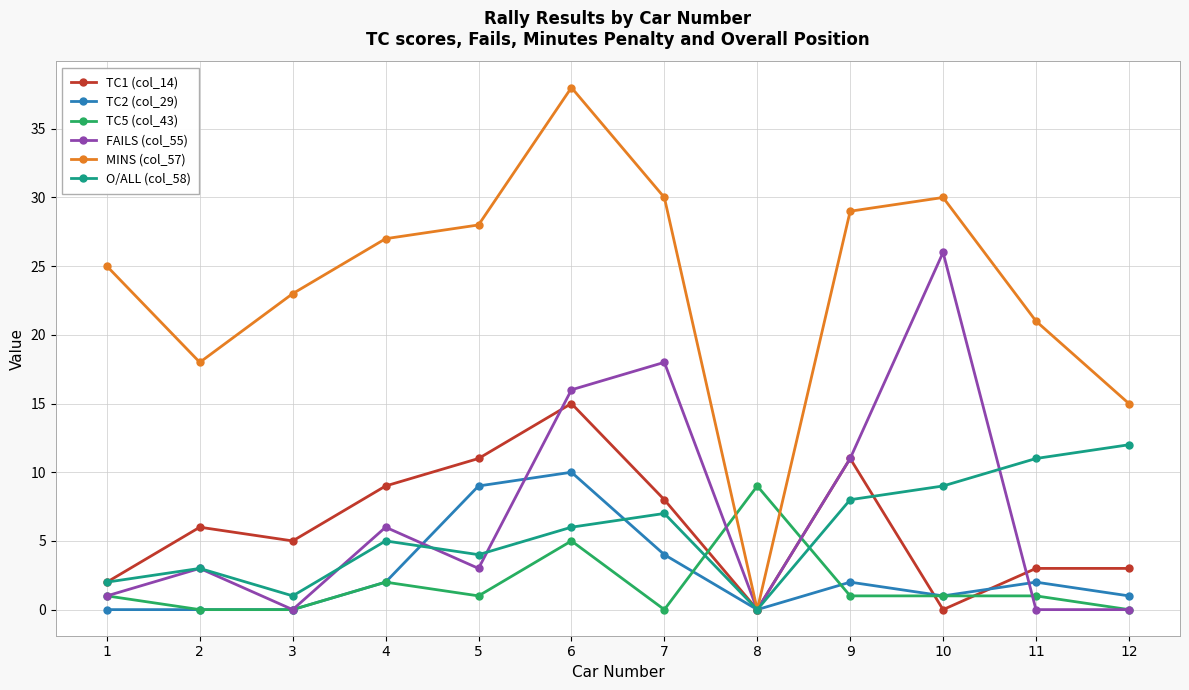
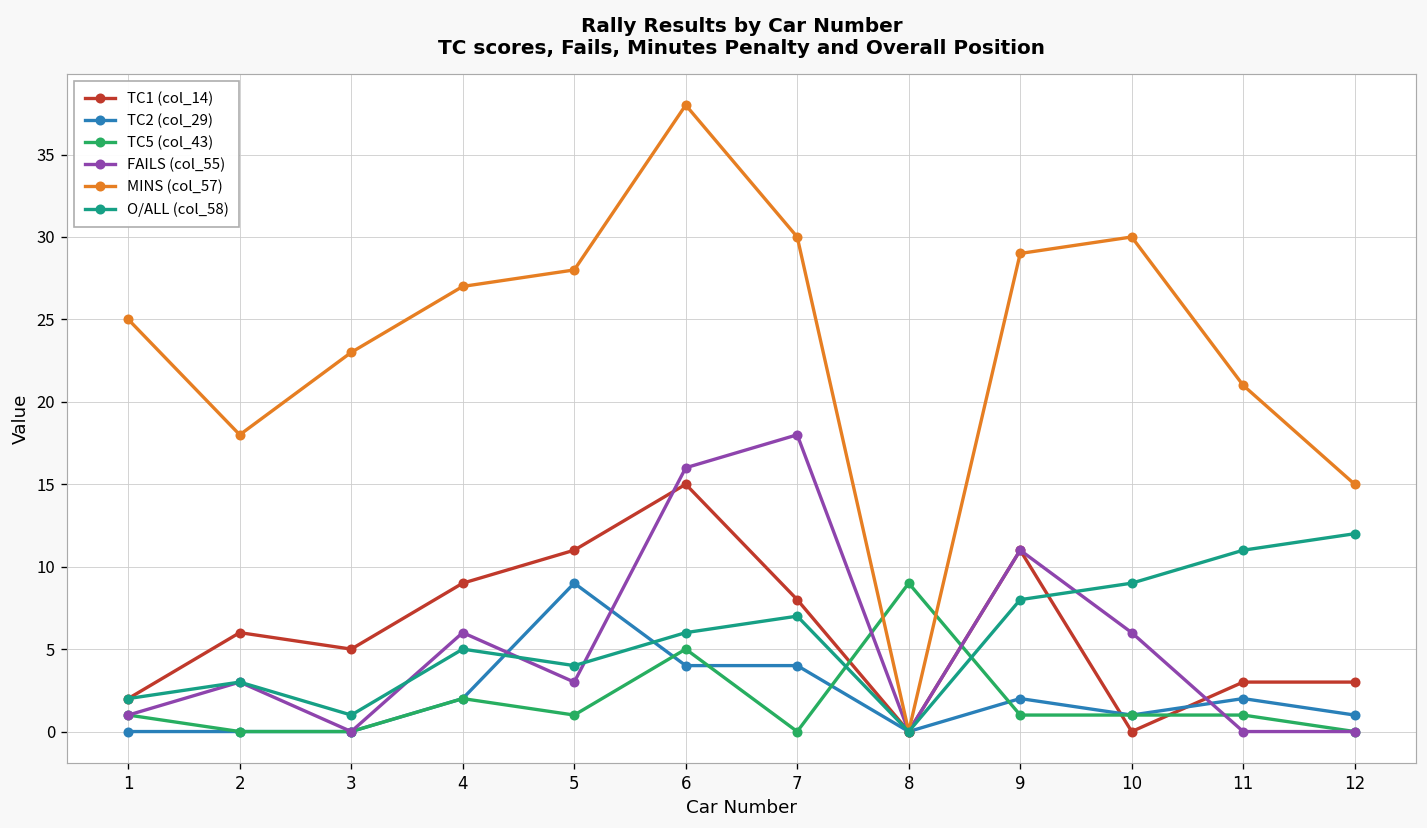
TC2 (col_29), 6: 10 -> 4
FAILS (col_55), 10: 26 -> 6
